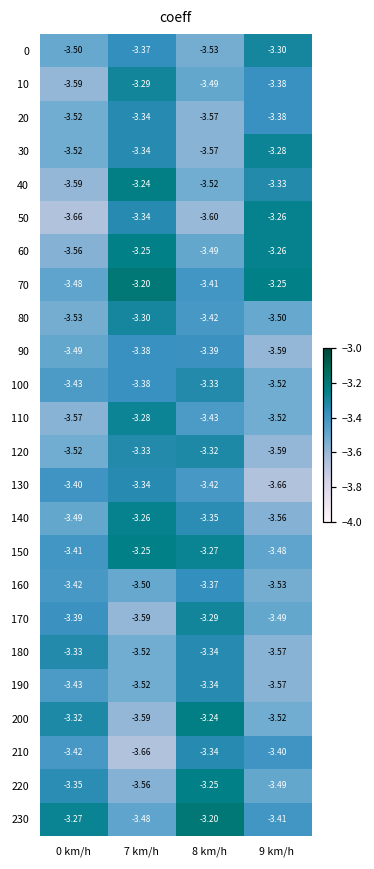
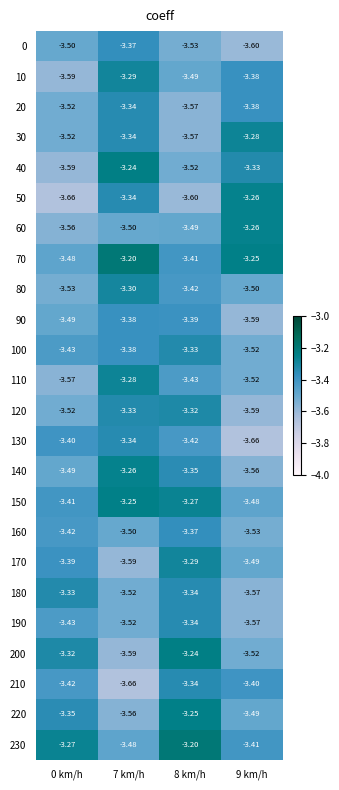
0, 9 km/h: -3.30 -> -3.60
60, 7 km/h: -3.25 -> -3.50
